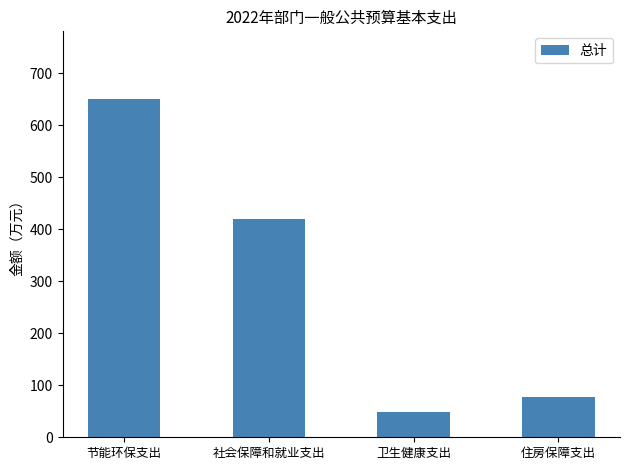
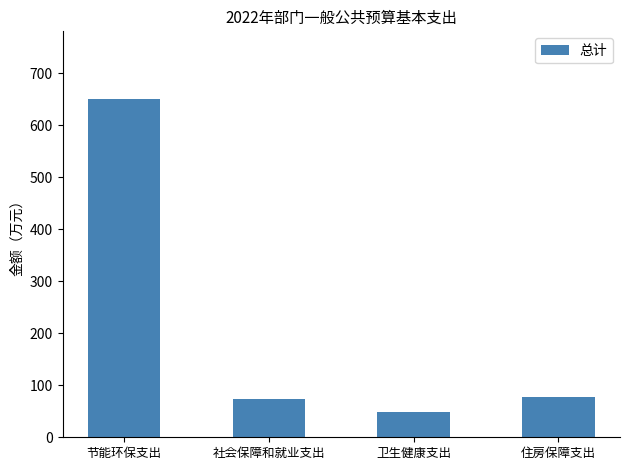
社会保障和就业支出: 420 -> 70
